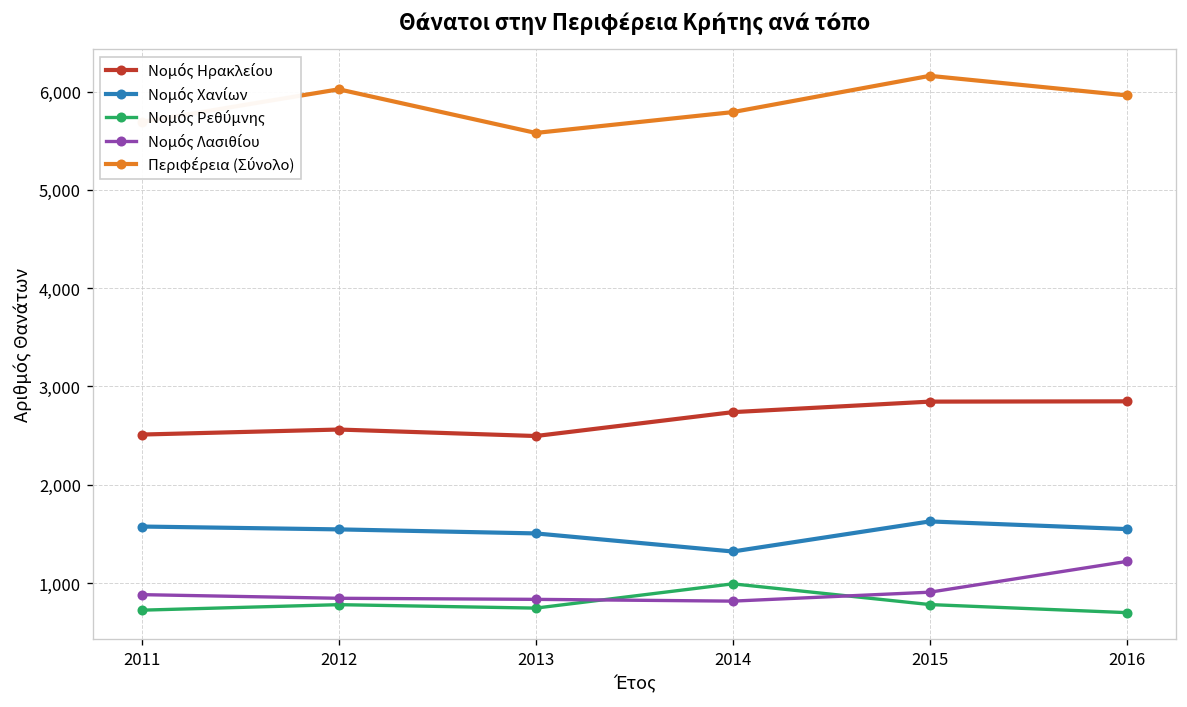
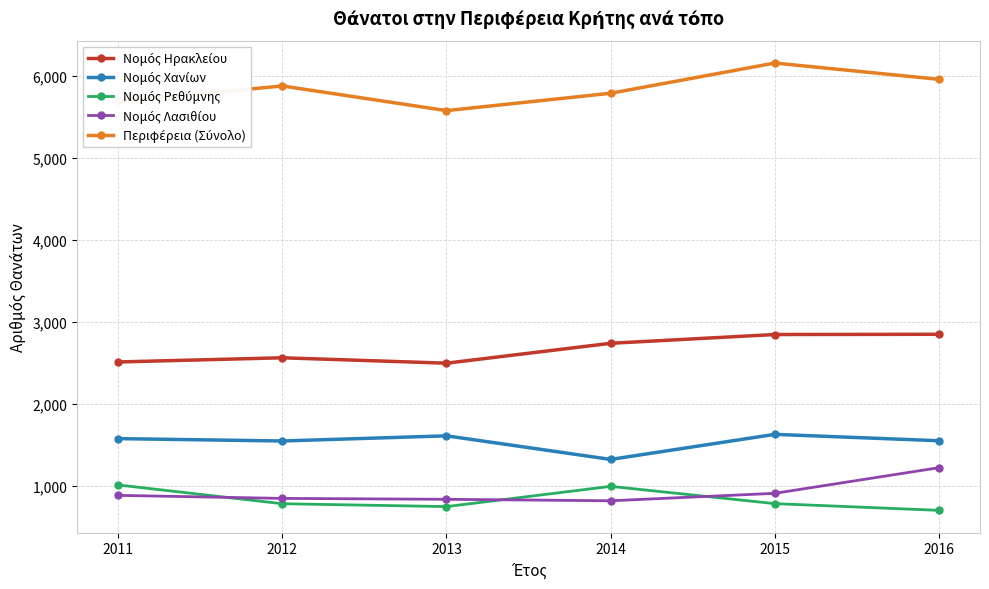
Νομός Ρεθύμνης, 2011: 700 -> 1,000
Περιφέρεια (Σύνολο), 2012: 6,000 -> 5,900
Νομός Χανίων, 2013: 1,500 -> 1,600
